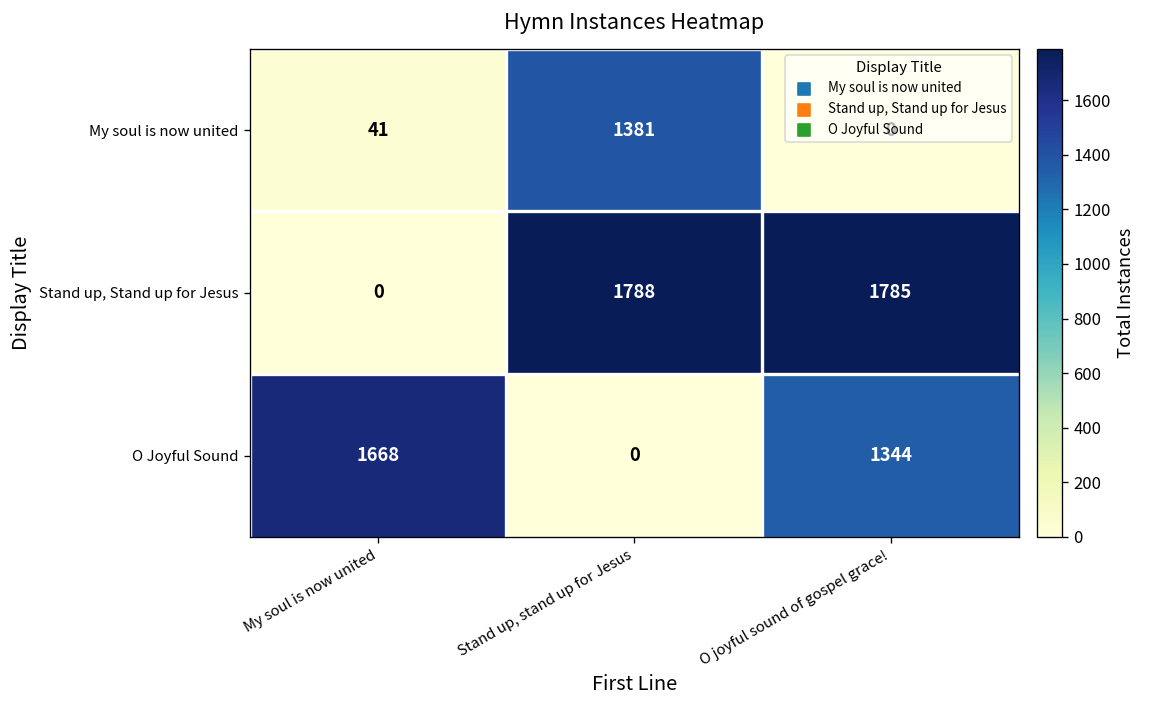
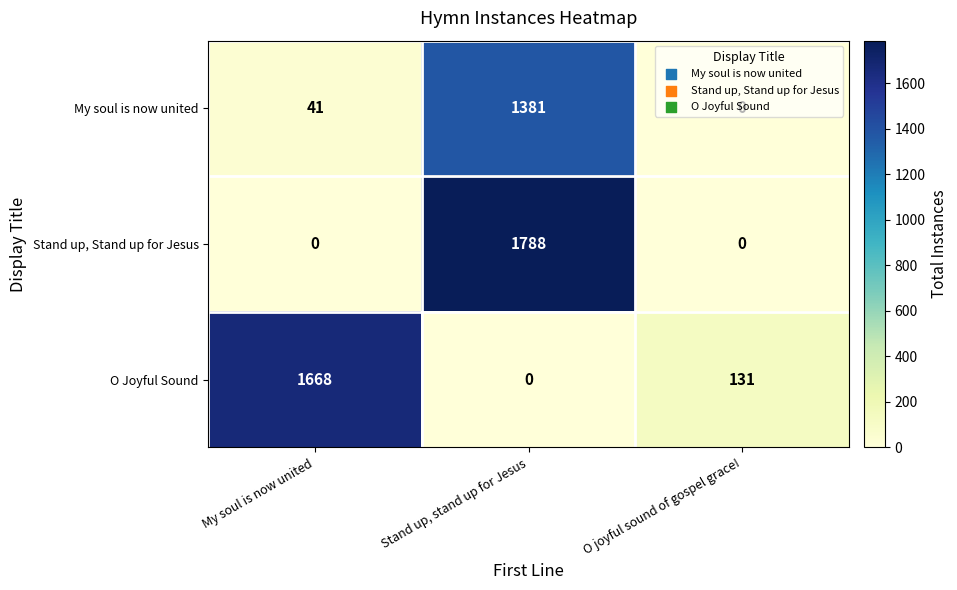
Stand up, Stand up for Jesus, O joyful sound of gospel grace!: 1785 -> 0
O Joyful Sound, O joyful sound of gospel grace!: 1344 -> 131
